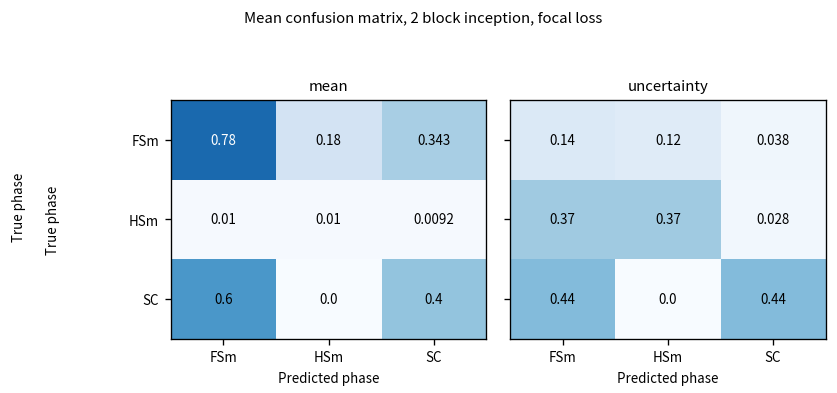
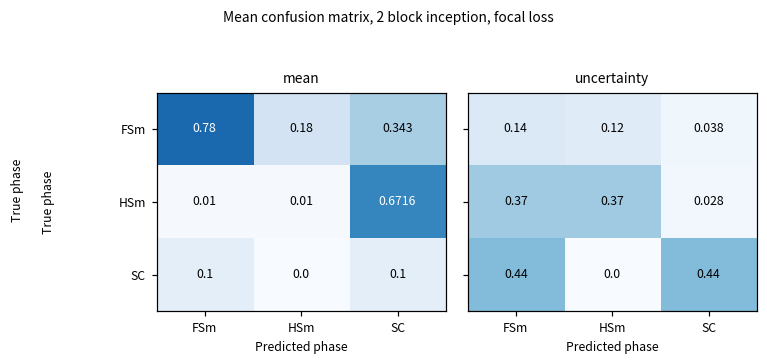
mean, HSm, SC: 0.0092 -> 0.6716
mean, SC, FSm: 0.6 -> 0.1
mean, SC, SC: 0.4 -> 0.1
